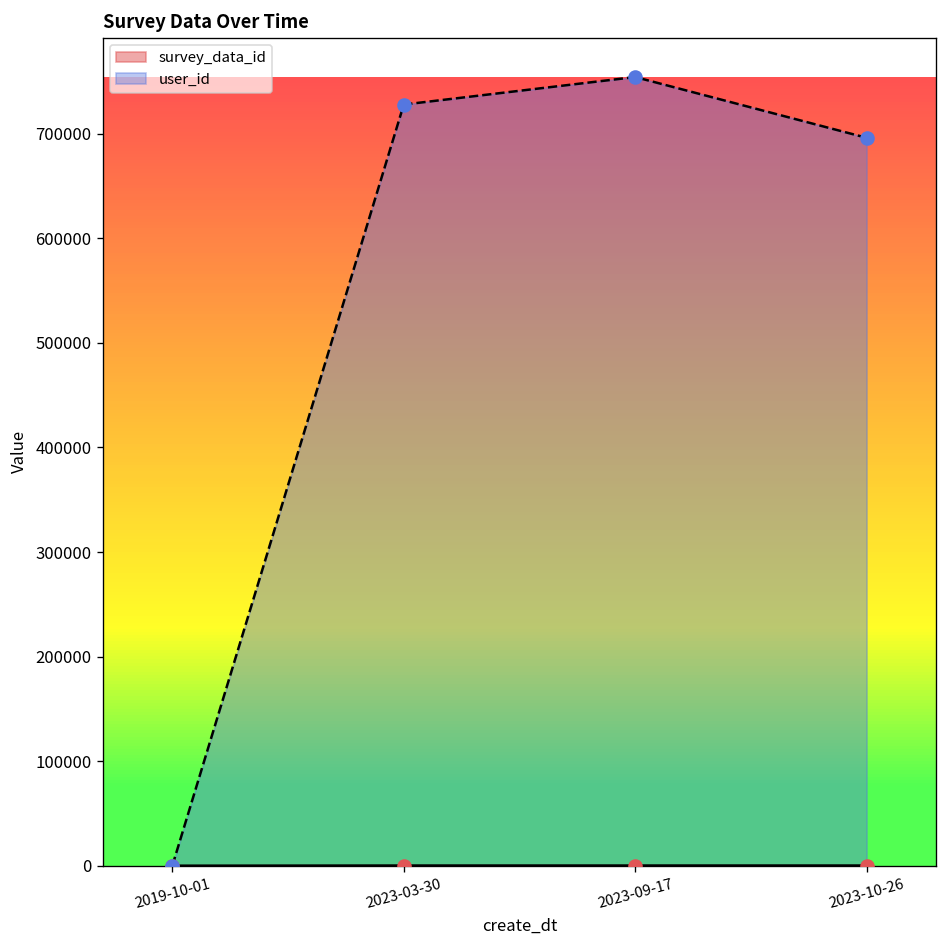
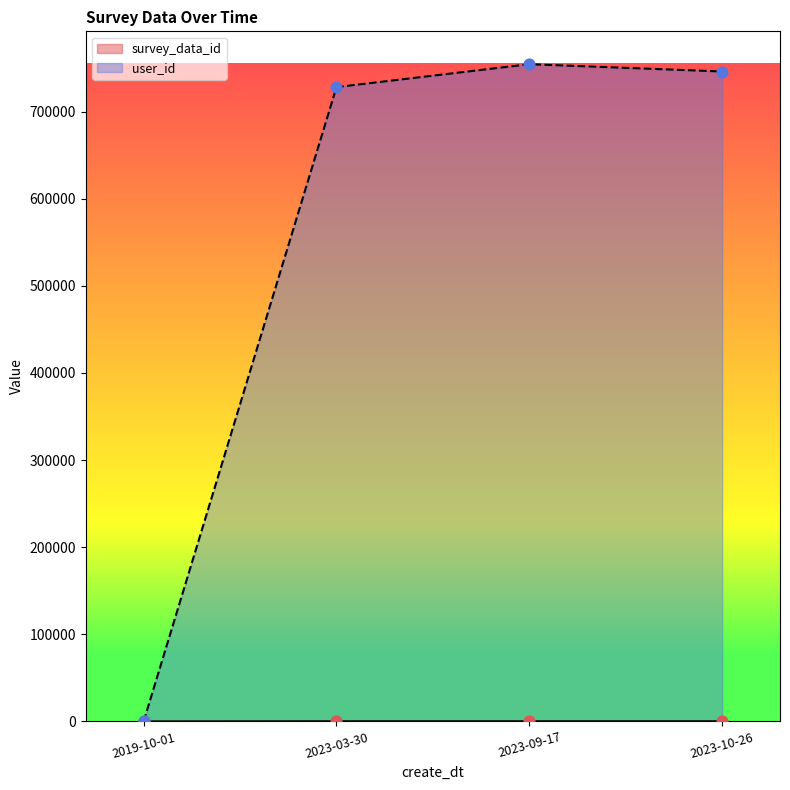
user_id, 2023-10-26: 700000 -> 750000
